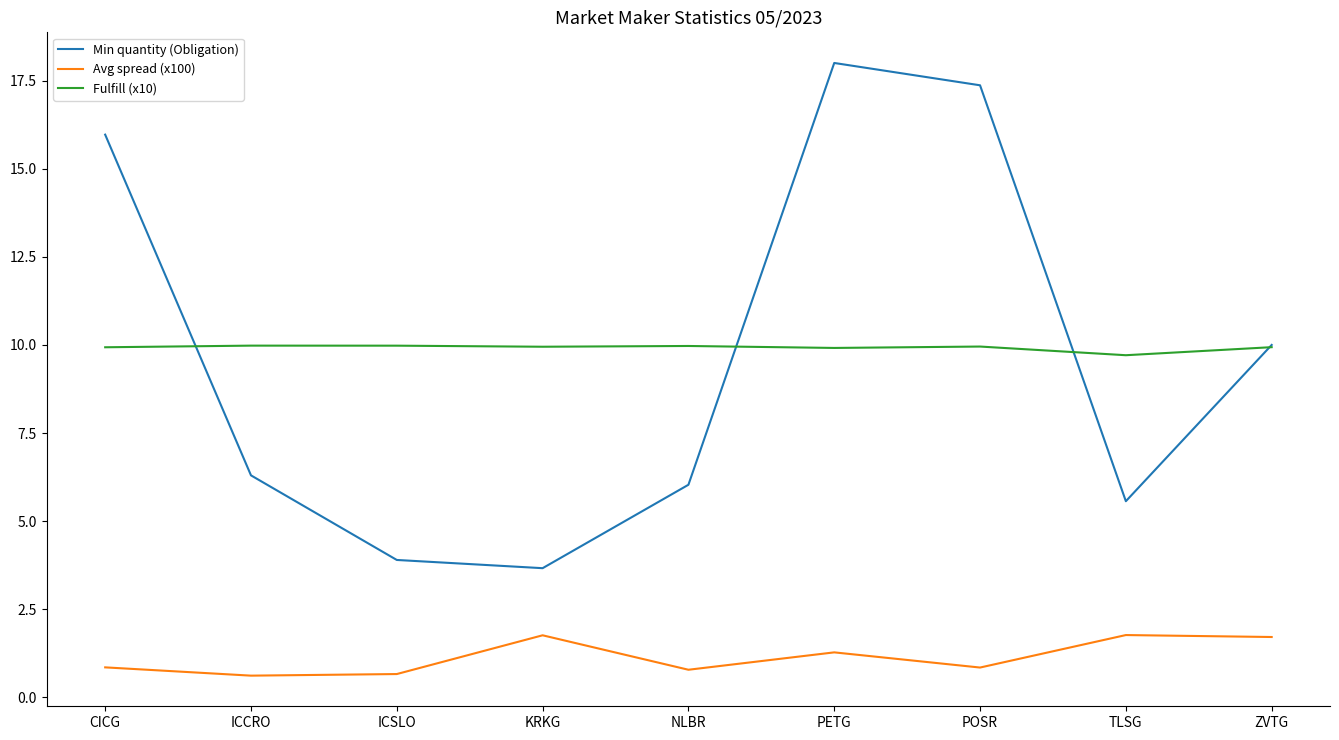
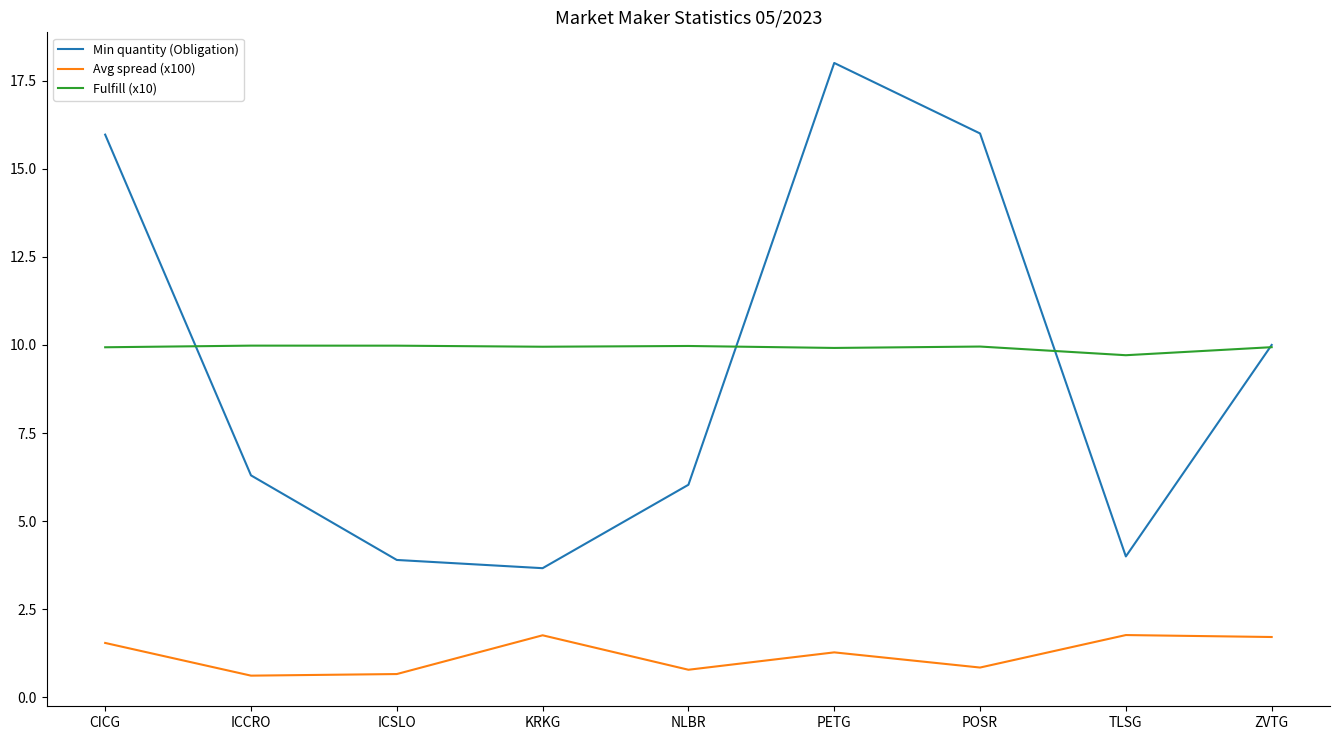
Avg spread (x100), CICG: 0.9 -> 1.5
Min quantity (Obligation), POSR: 17.4 -> 16.0
Min quantity (Obligation), TLSG: 5.6 -> 4.0
